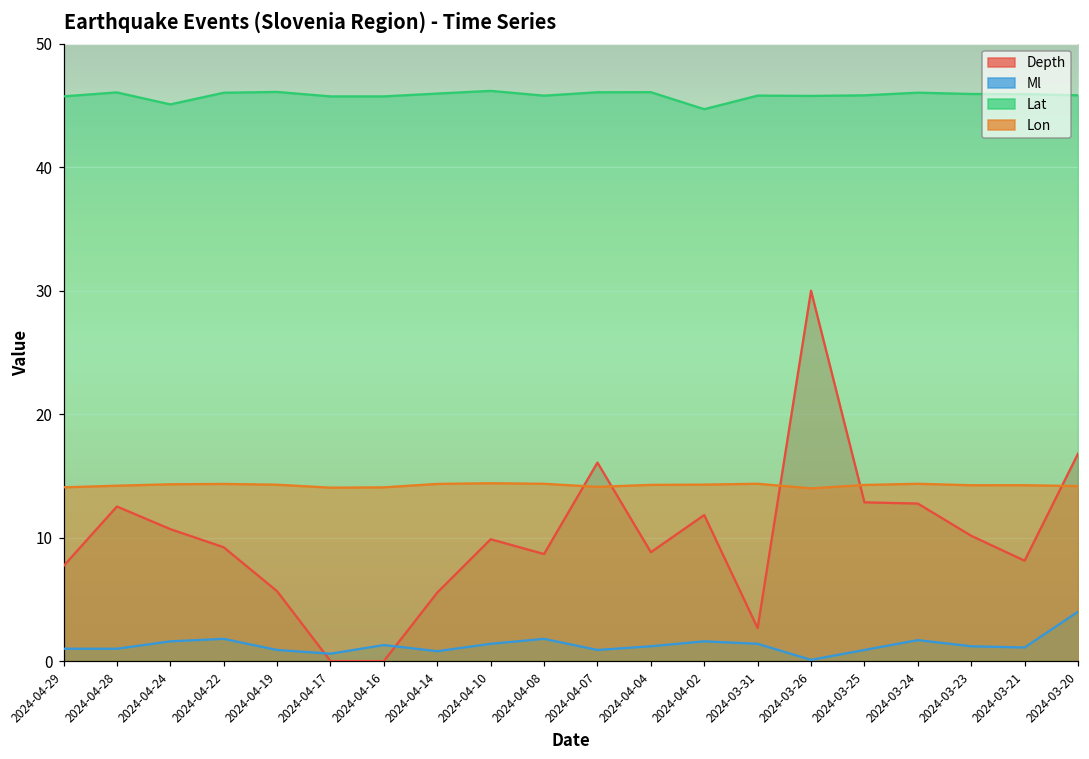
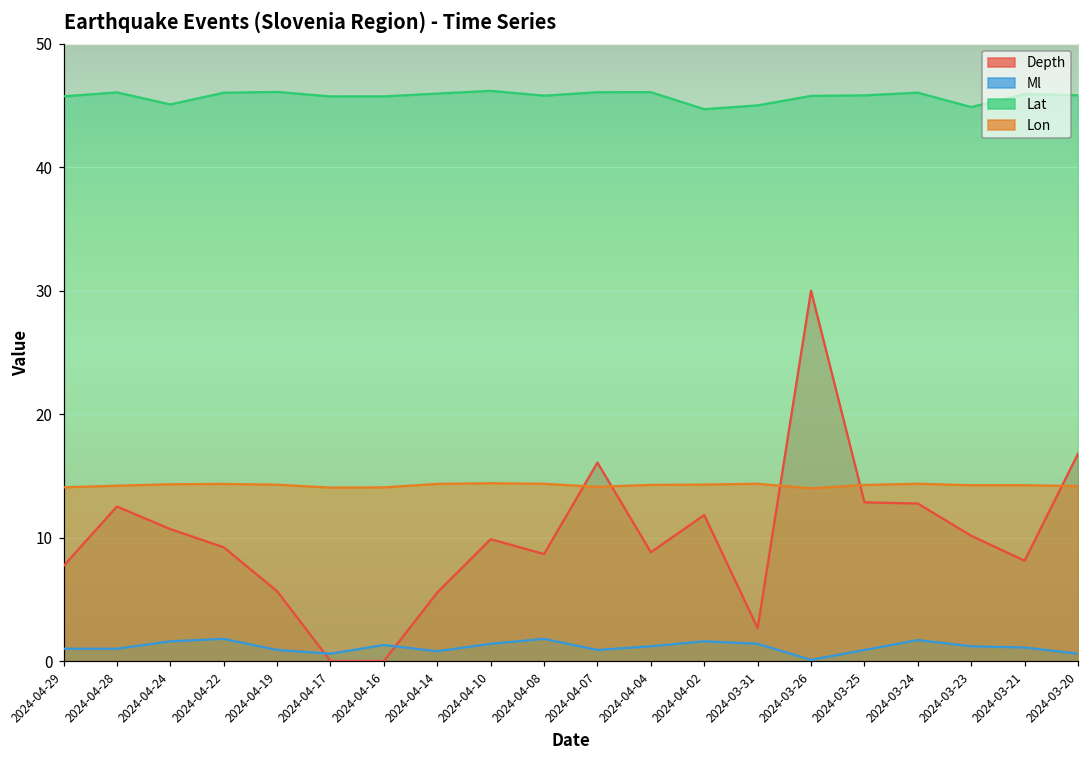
Lat, 2024-03-31: 45.8 -> 45.0
Lat, 2024-03-23: 45.9 -> 44.9
Ml, 2024-03-20: 4.0 -> 0.6
